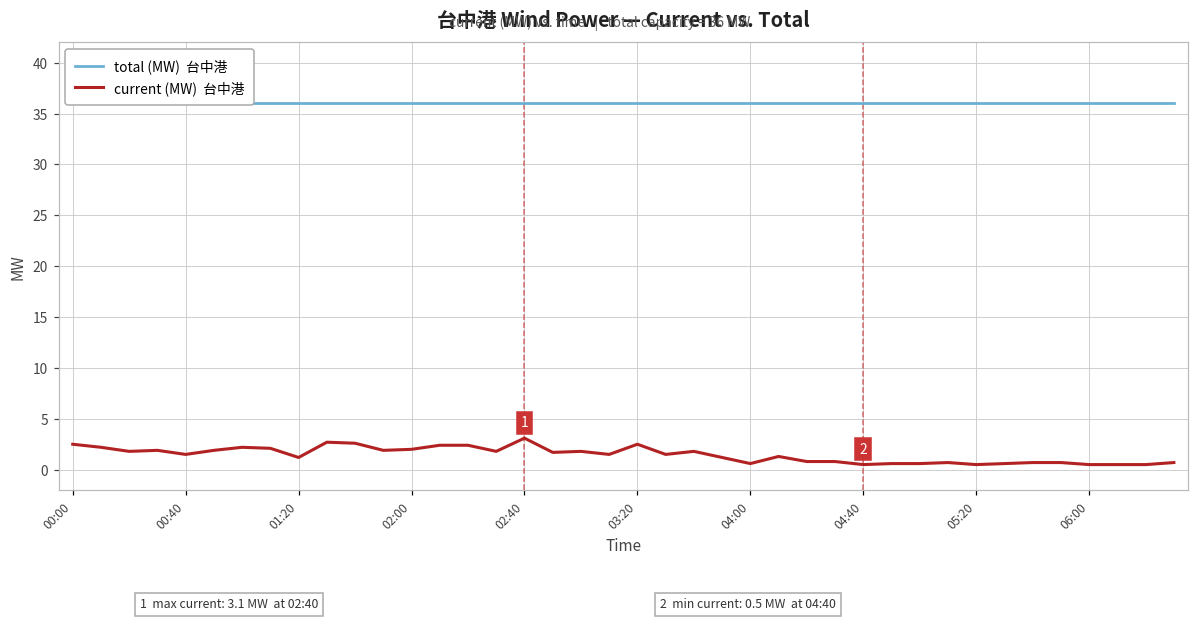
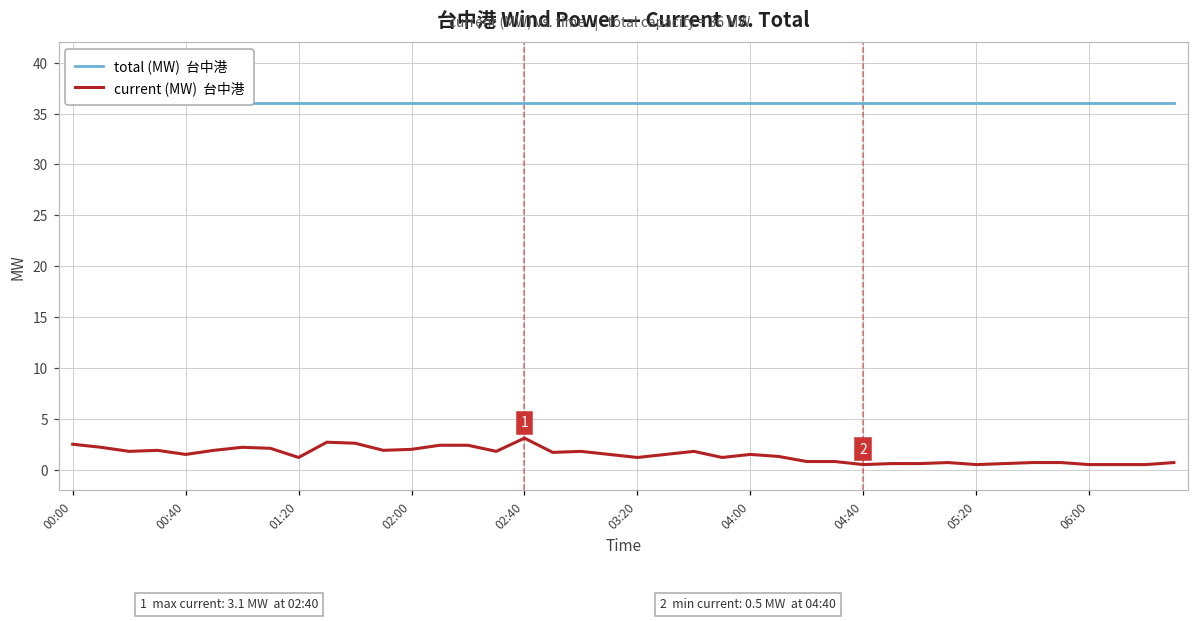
current (MW) 台中港, 03:20: 3 -> 1
current (MW) 台中港, 04:00: 1 -> 2
